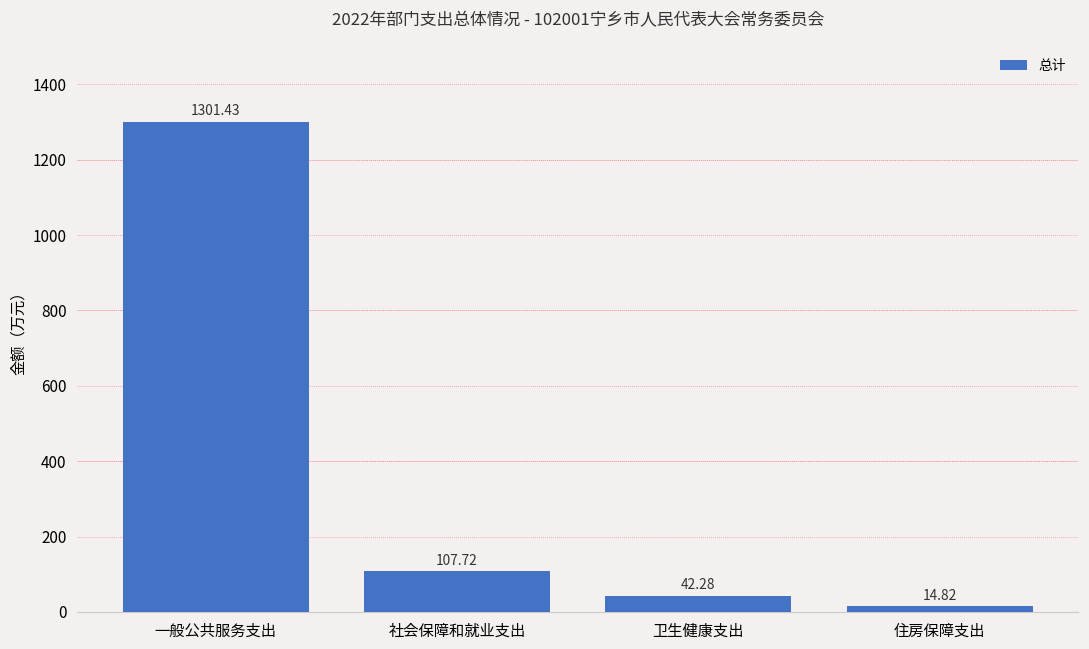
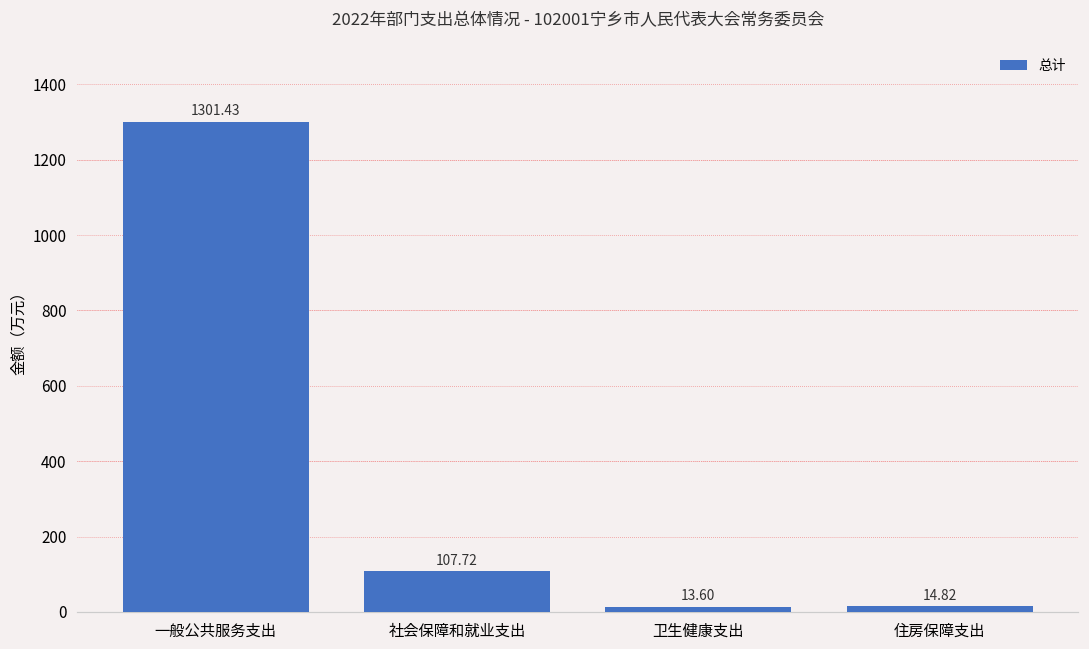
卫生健康支出: 42.28 -> 13.60
